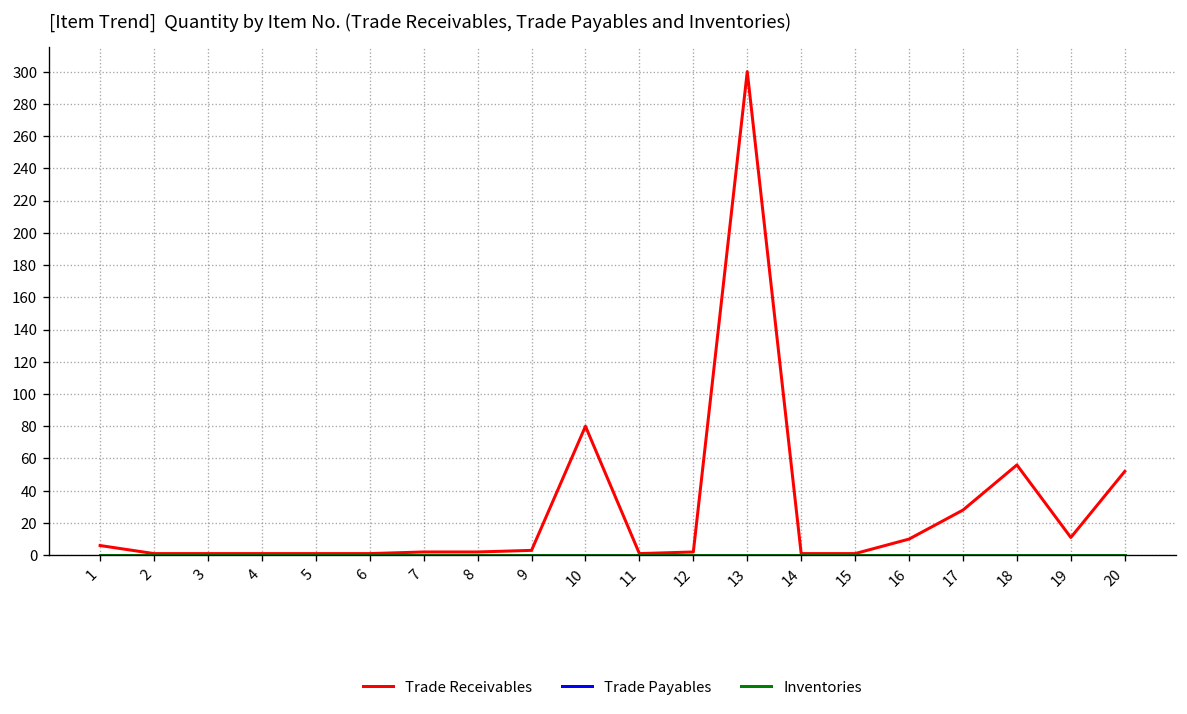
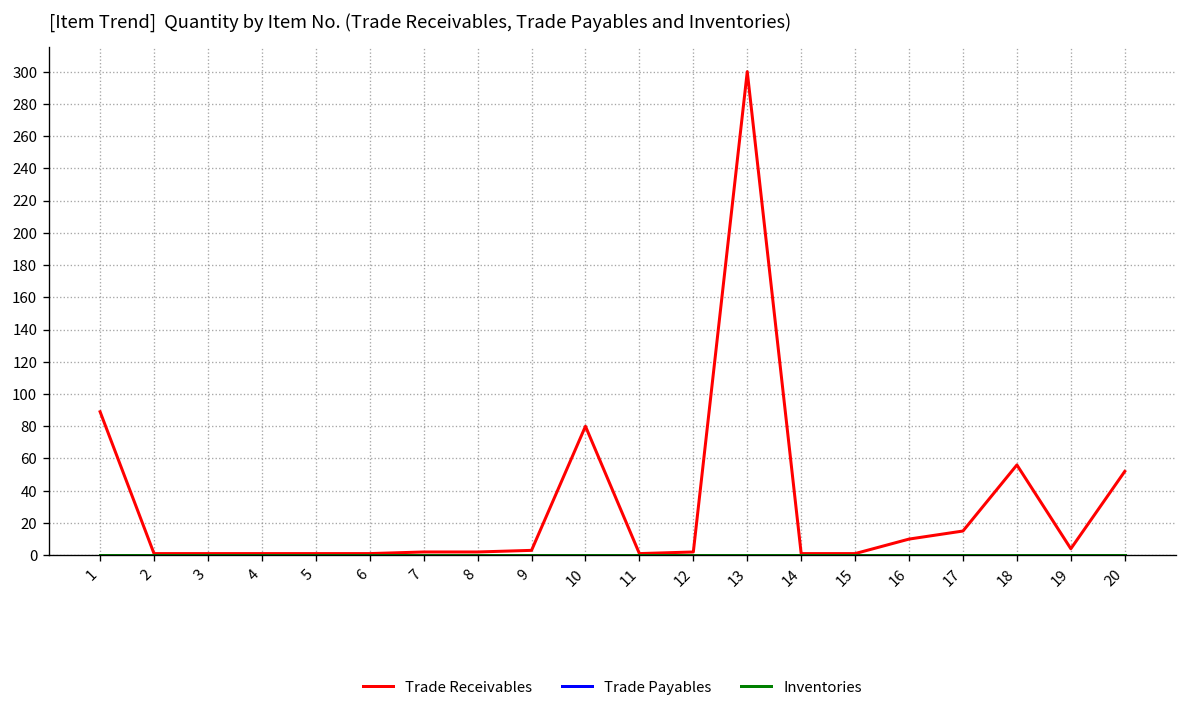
Trade Receivables, 1: 6 -> 89
Trade Receivables, 17: 28 -> 15
Trade Receivables, 19: 11 -> 4
